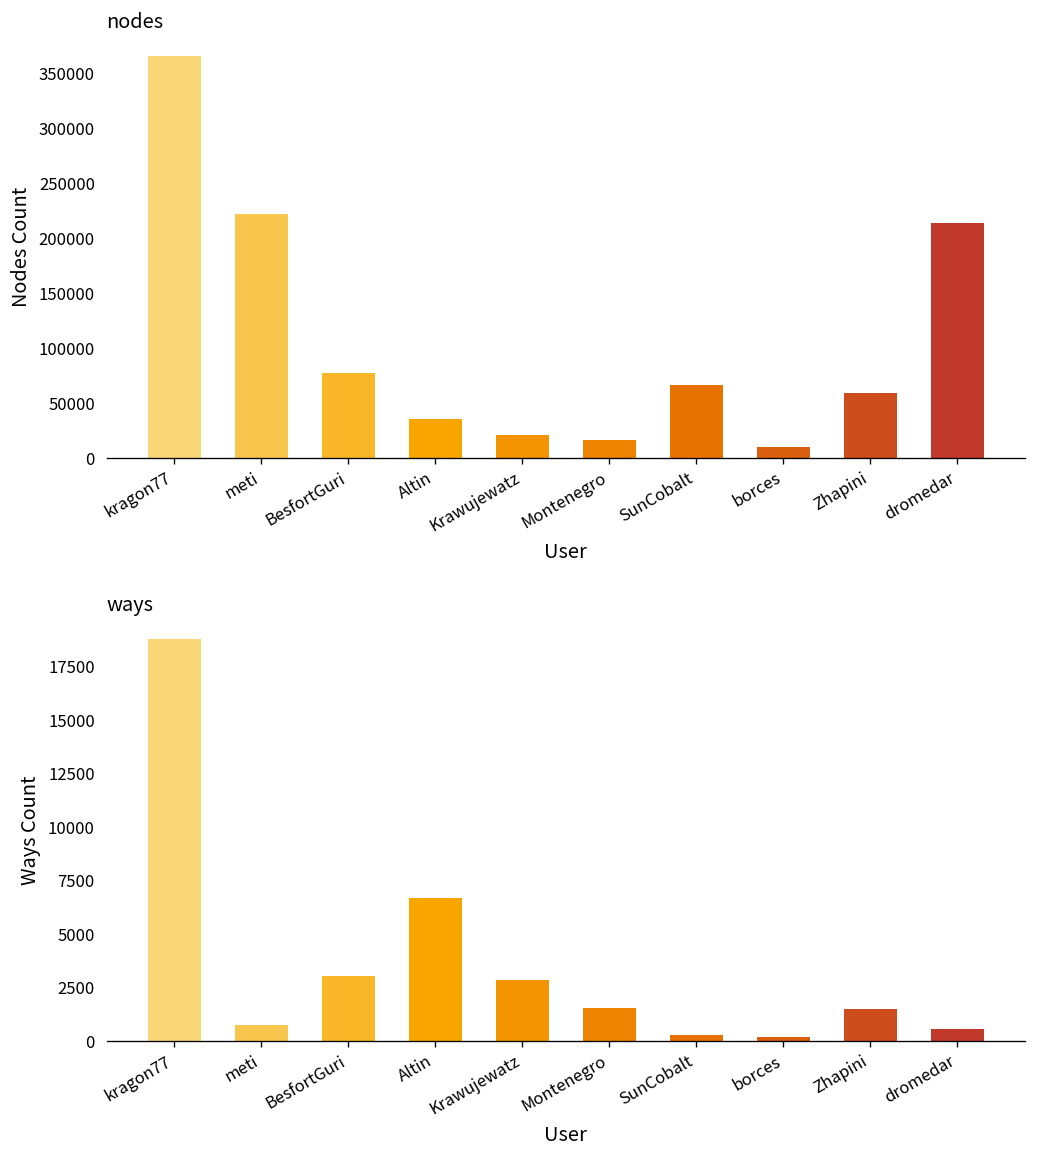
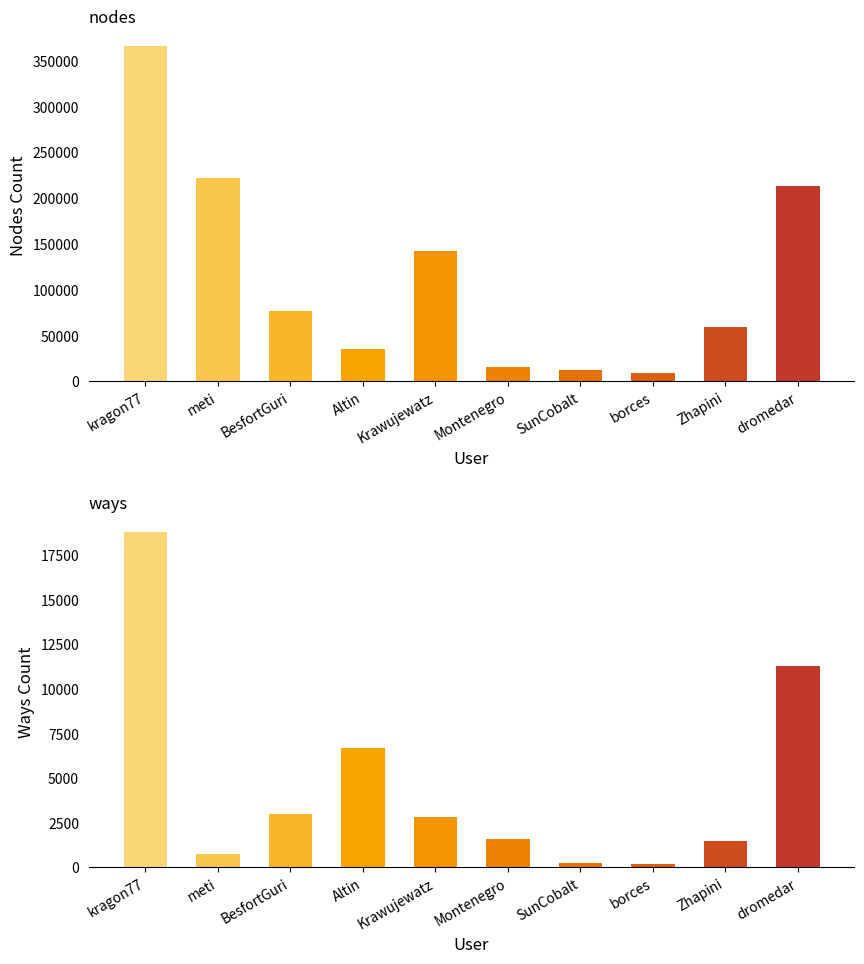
nodes, Krawujewatz: 20000 -> 140000
nodes, SunCobalt: 70000 -> 10000
ways, dromedar: 600 -> 11300
